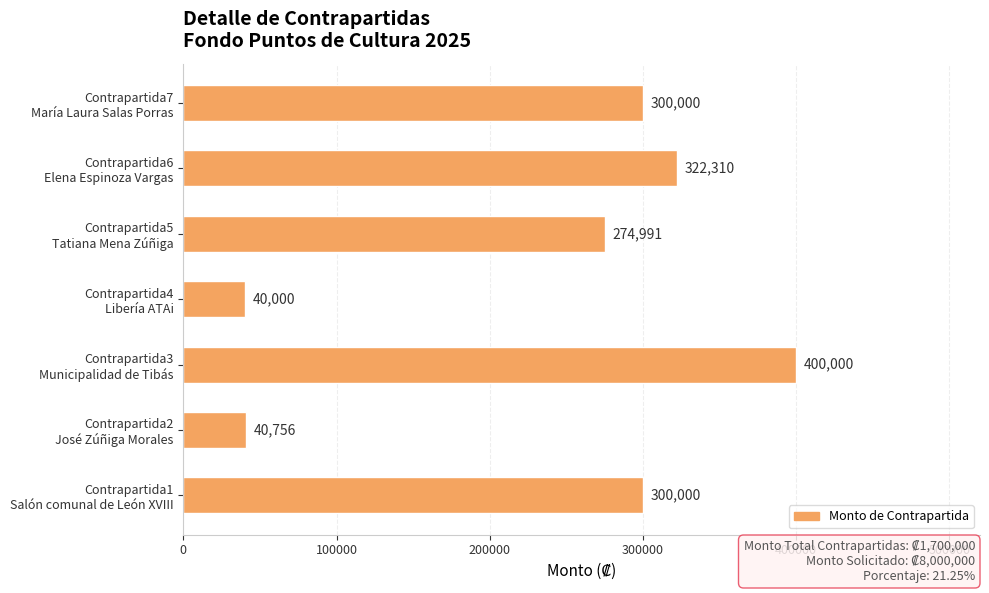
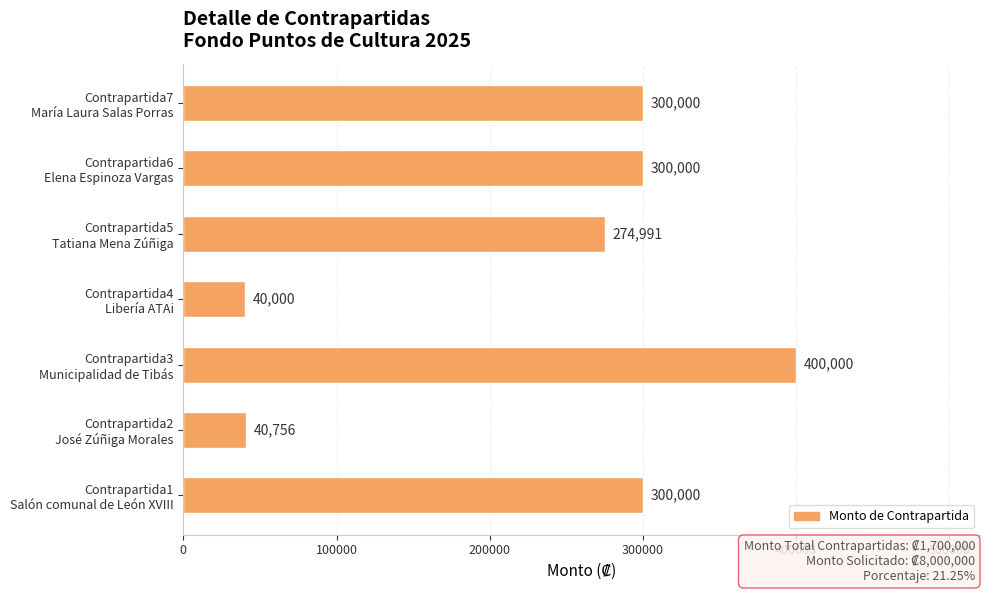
Contrapartida6 Elena Espinoza Vargas: 322,310 -> 300,000
